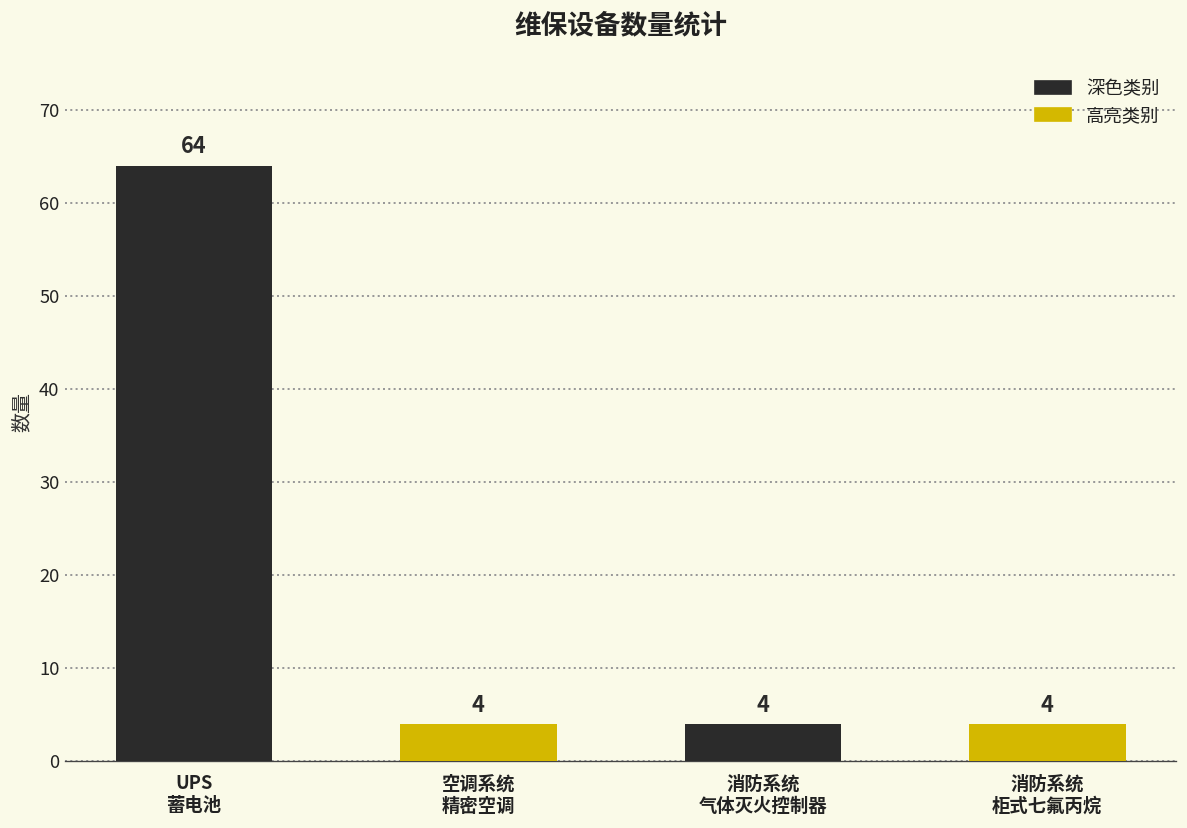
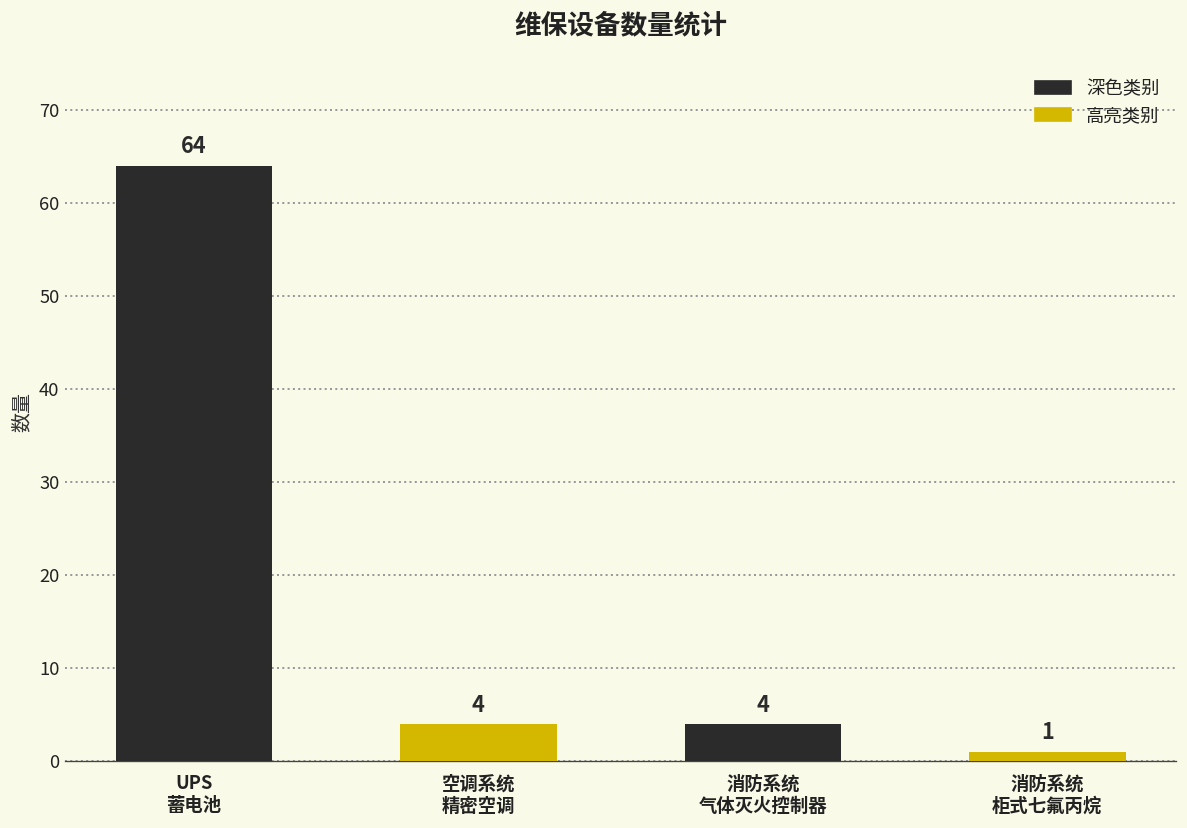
消防系统 柜式七氟丙烷: 4 -> 1
